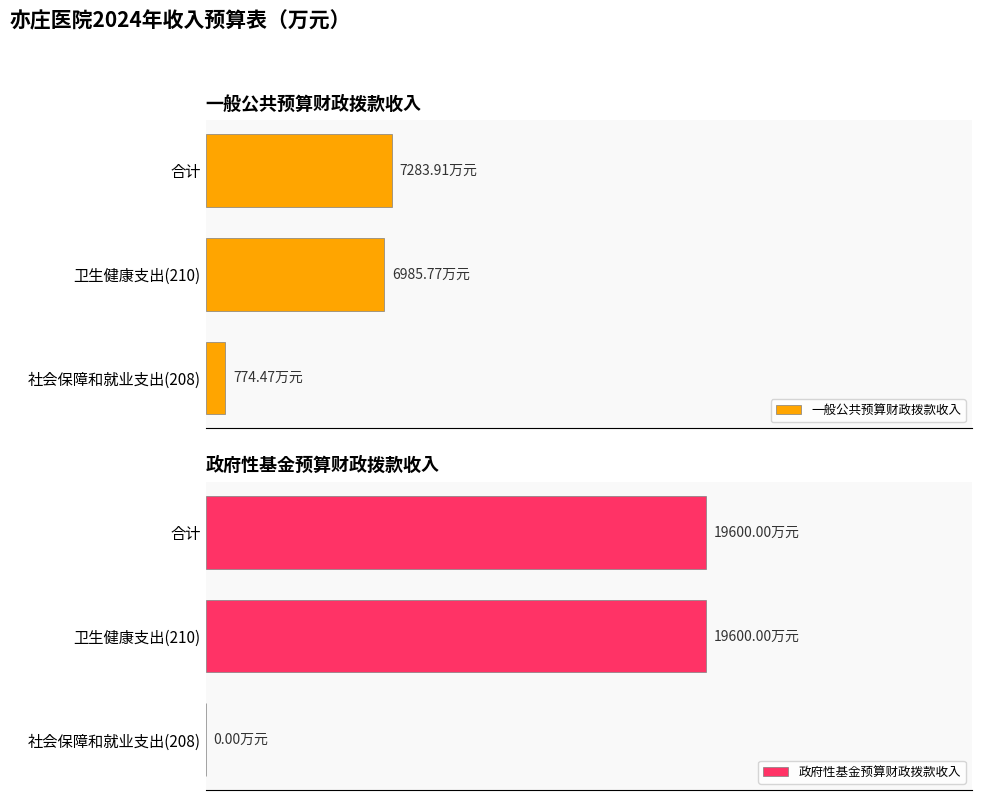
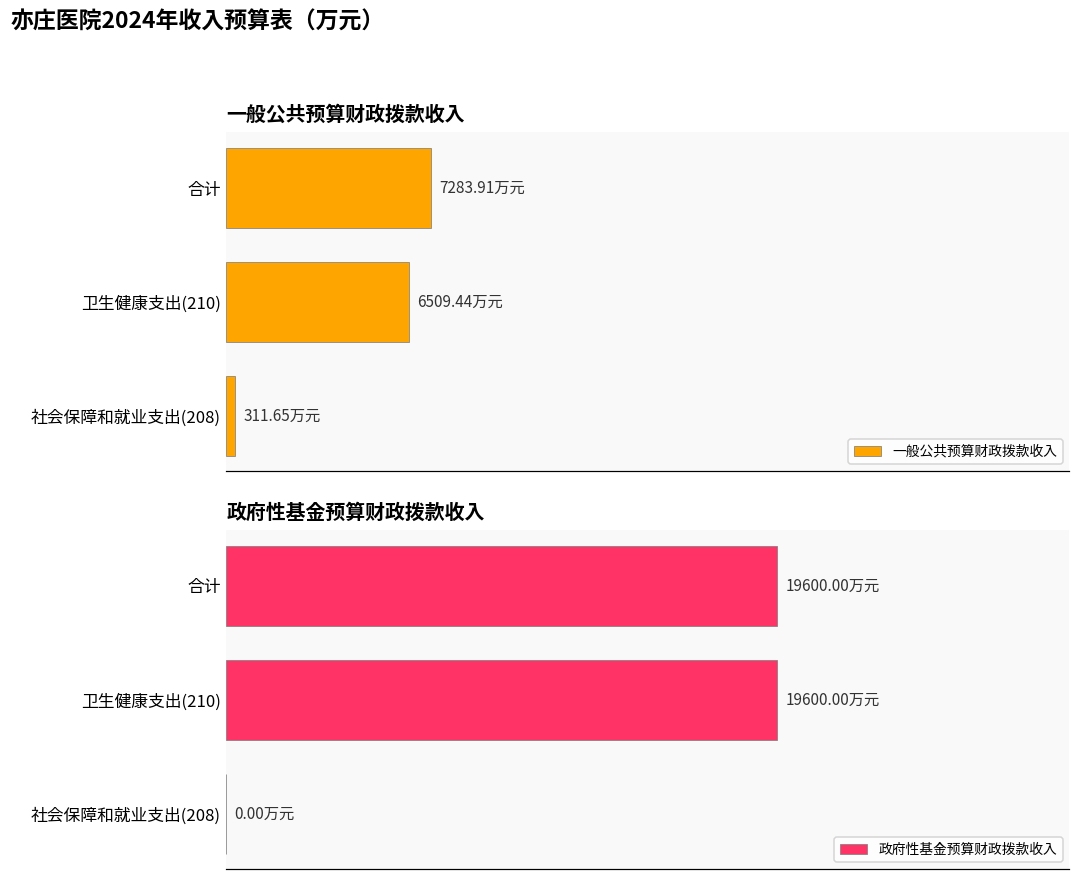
一般公共预算财政拨款收入, 卫生健康支出(210): 6985.77 -> 6509.44
一般公共预算财政拨款收入, 社会保障和就业支出(208): 774.47 -> 311.65
